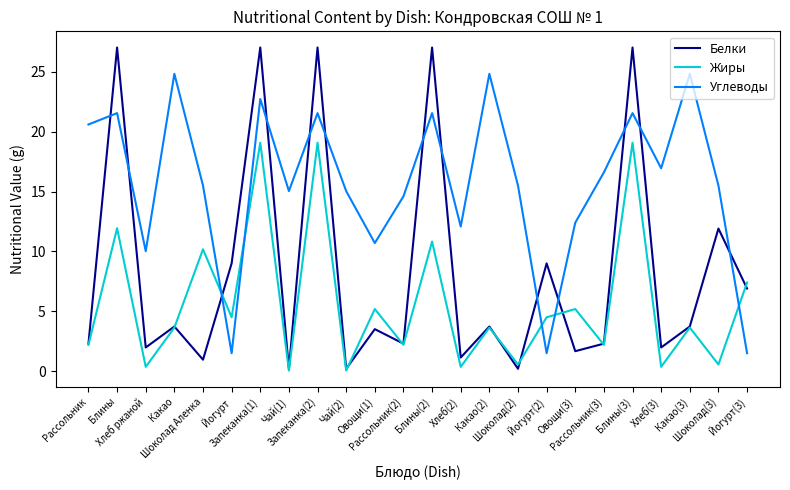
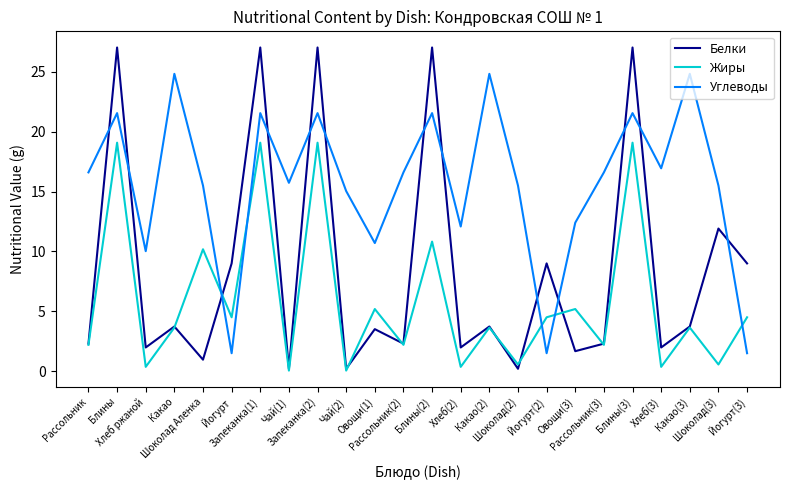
Углеводы, Рассольник: 20.6 -> 16.6
Жиры, Блины: 11.9 -> 19.1
Углеводы, Запеканка(1): 22.7 -> 21.6
Углеводы, Чай(1): 15.0 -> 15.7
Углеводы, Рассольник(2): 14.6 -> 16.6
Белки, Хлеб(2): 1.1 -> 2.0
Белки, Йогурт(3): 6.9 -> 9.0
Жиры, Йогурт(3): 7.4 -> 4.5
